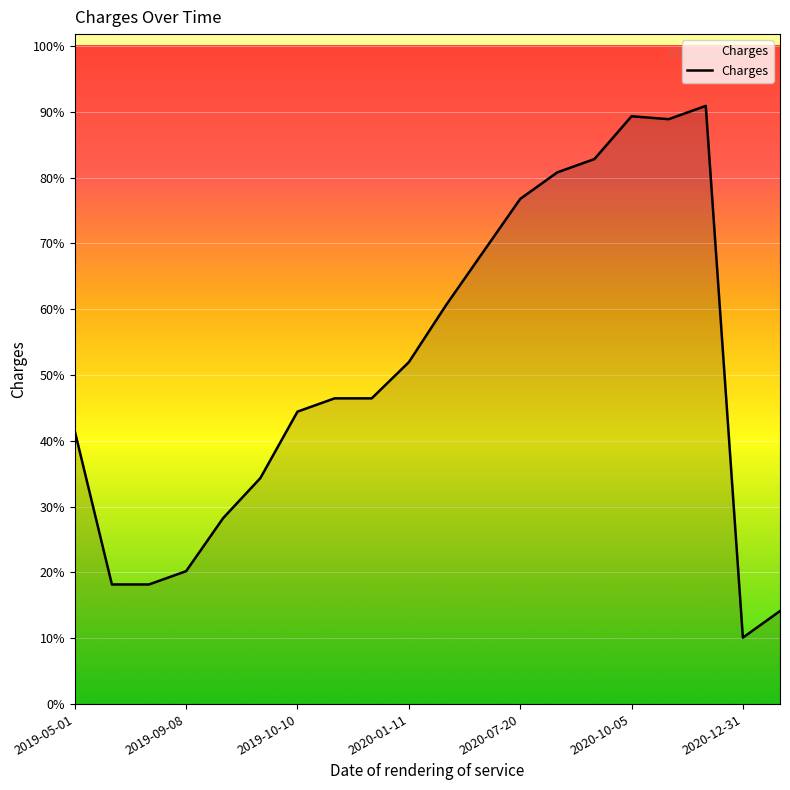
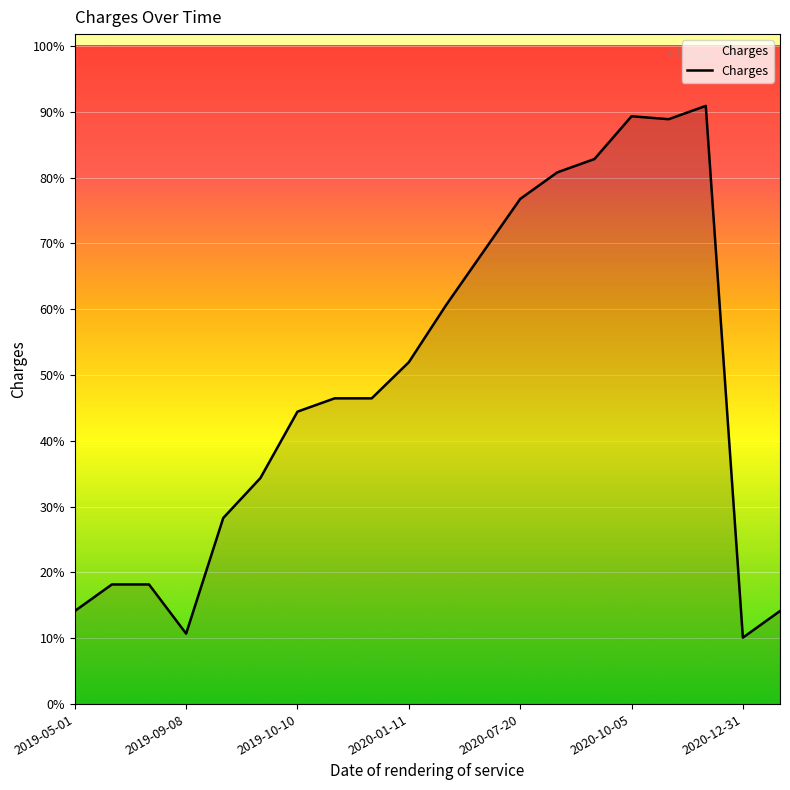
2019-05-01: 41% -> 14%
2019-09-08: 20% -> 11%
